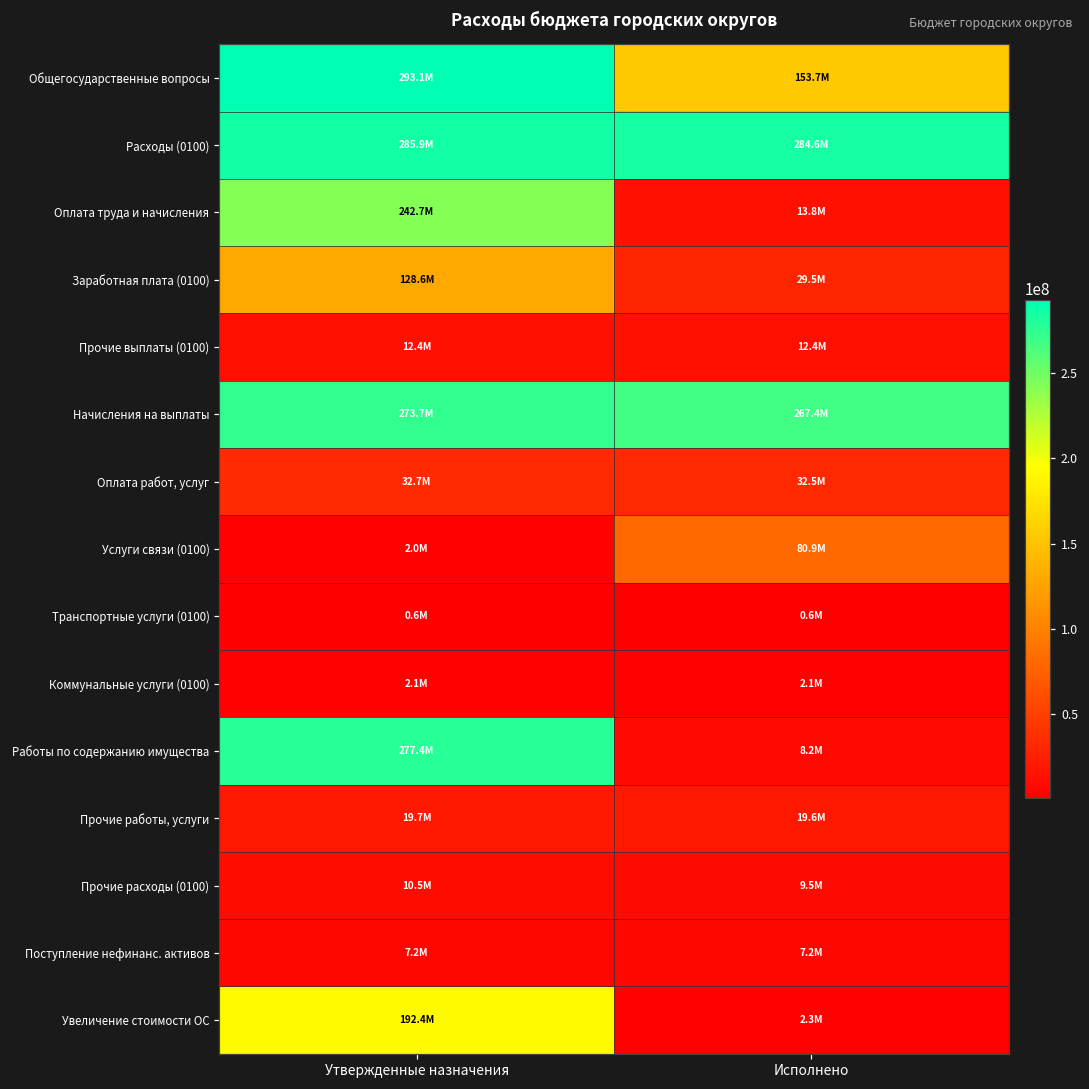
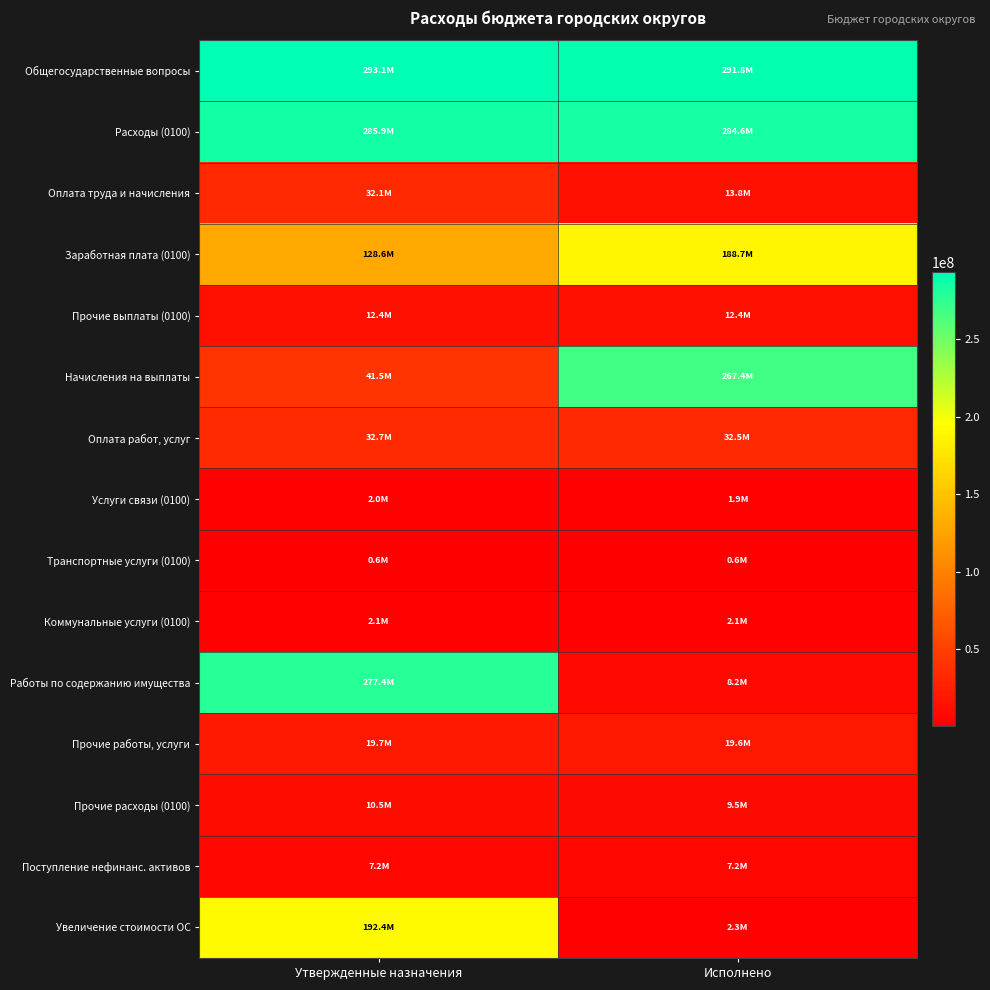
Общегосударственные вопросы, Исполнено: 153.7M -> 291.8M
Оплата труда и начисления, Утвержденные назначения: 242.7M -> 32.1M
Заработная плата (0100), Исполнено: 29.5M -> 188.7M
Начисления на выплаты, Утвержденные назначения: 273.7M -> 41.5M
Услуги связи (0100), Исполнено: 80.9M -> 1.9M
